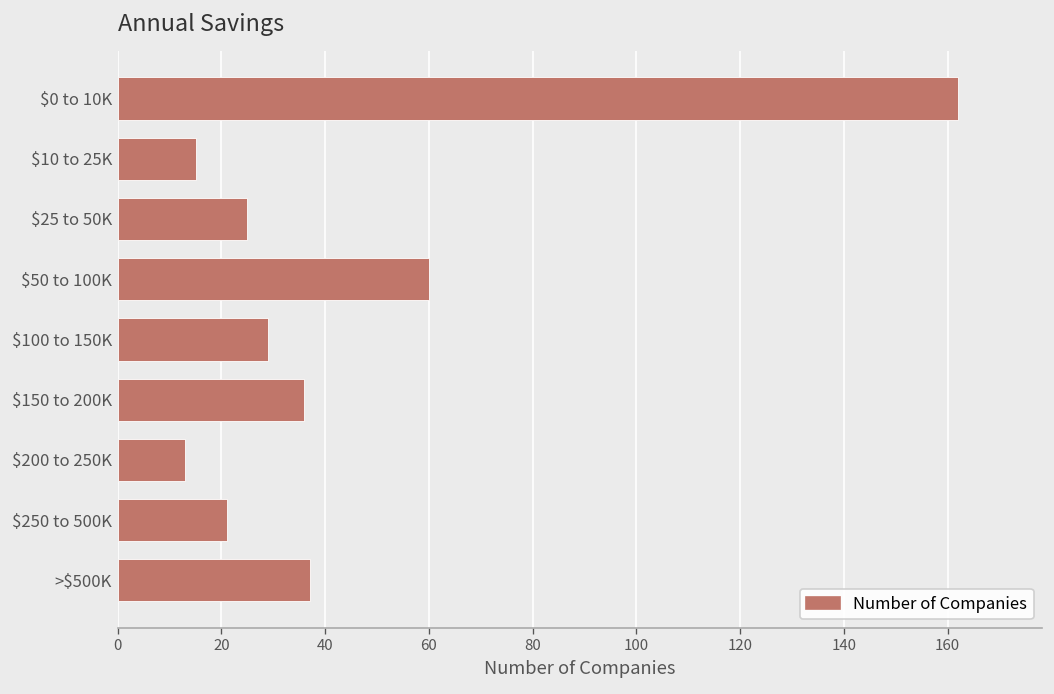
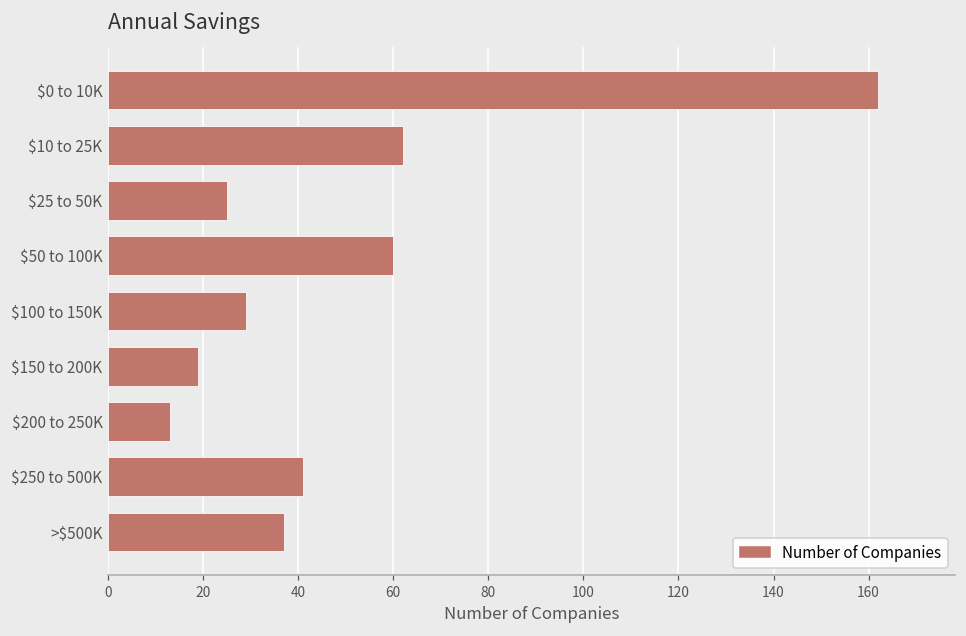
$10 to 25K: 15 -> 62
$150 to 200K: 36 -> 19
$250 to 500K: 21 -> 41
